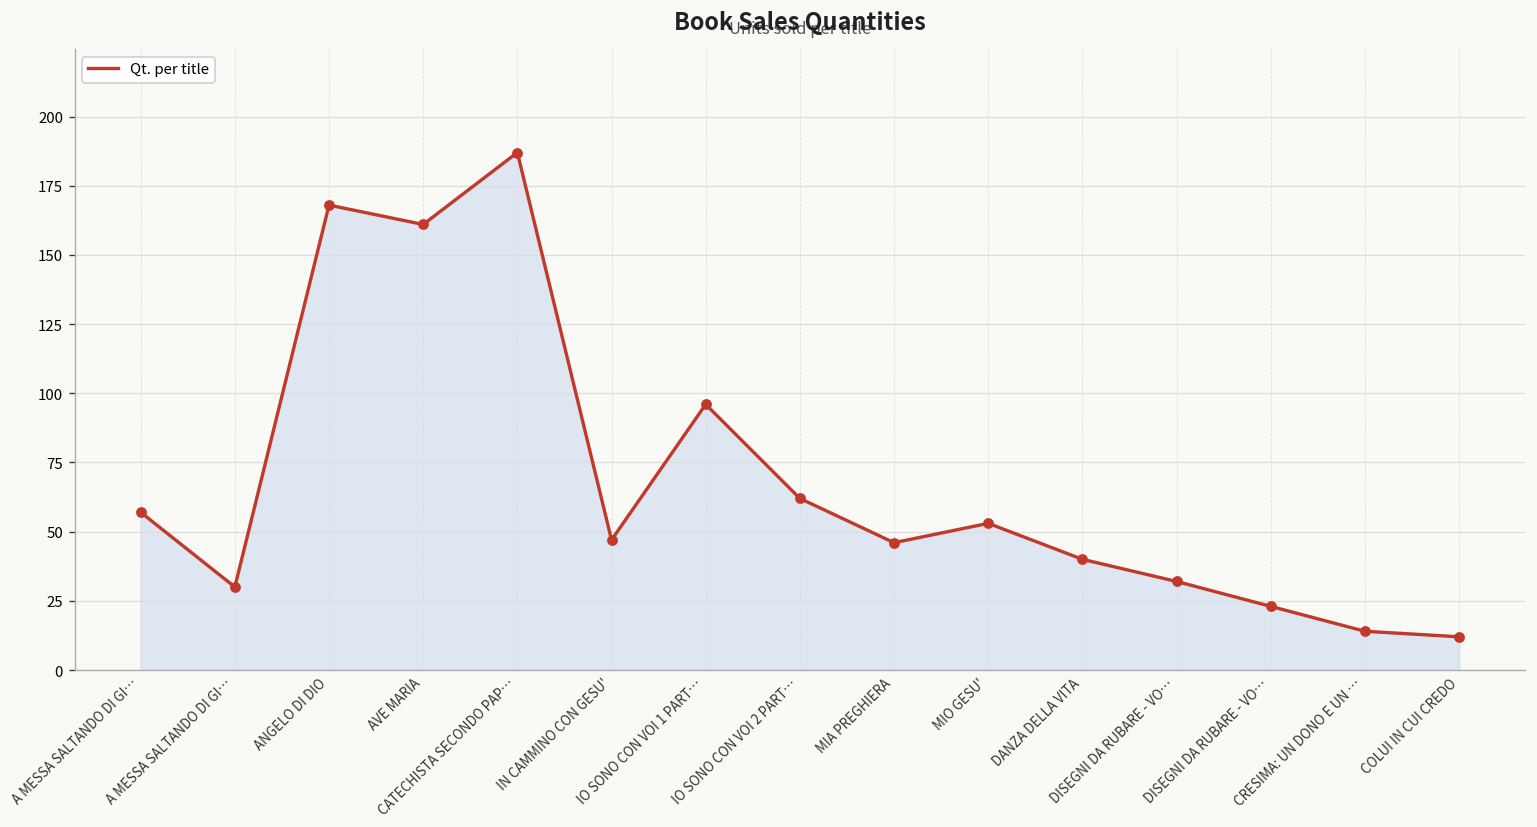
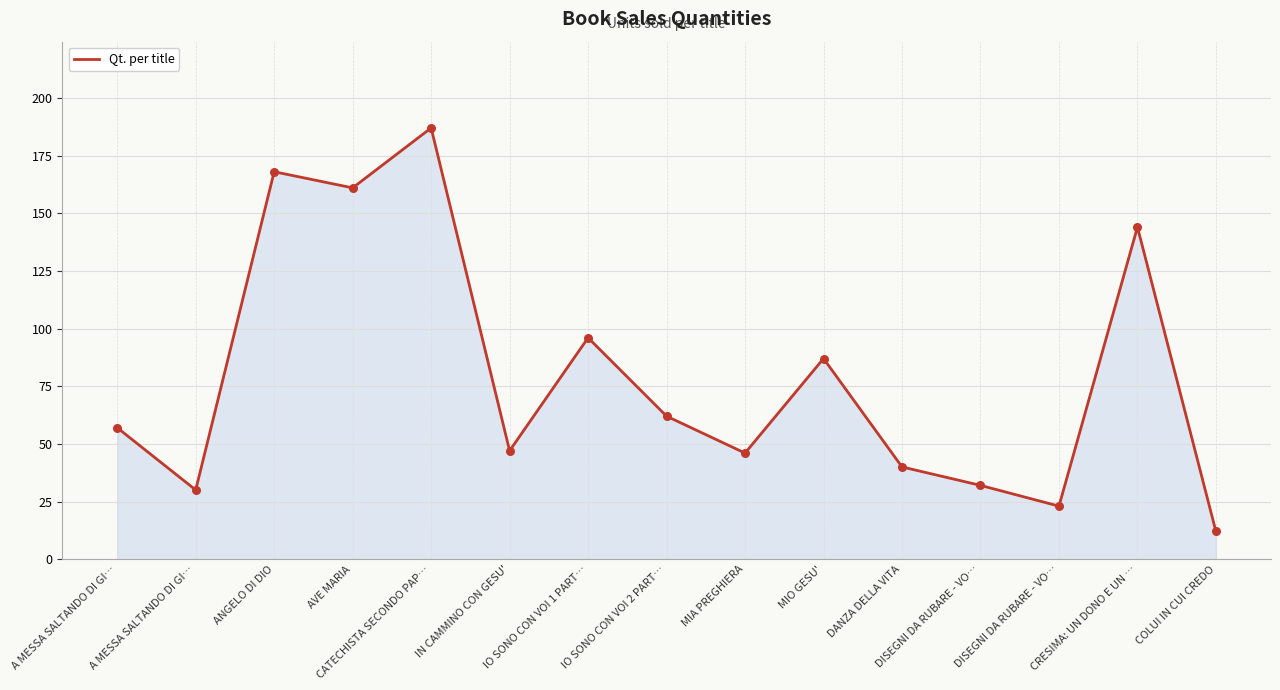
MIO GESU': 53 -> 87
CRESIMA: UN DONO E UN …: 14 -> 144
